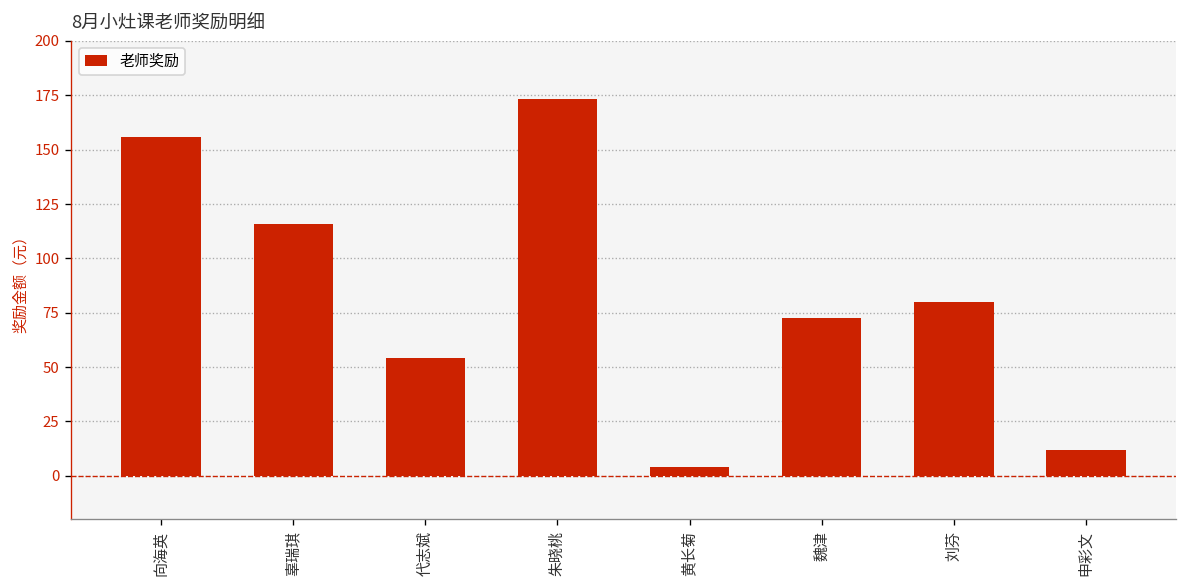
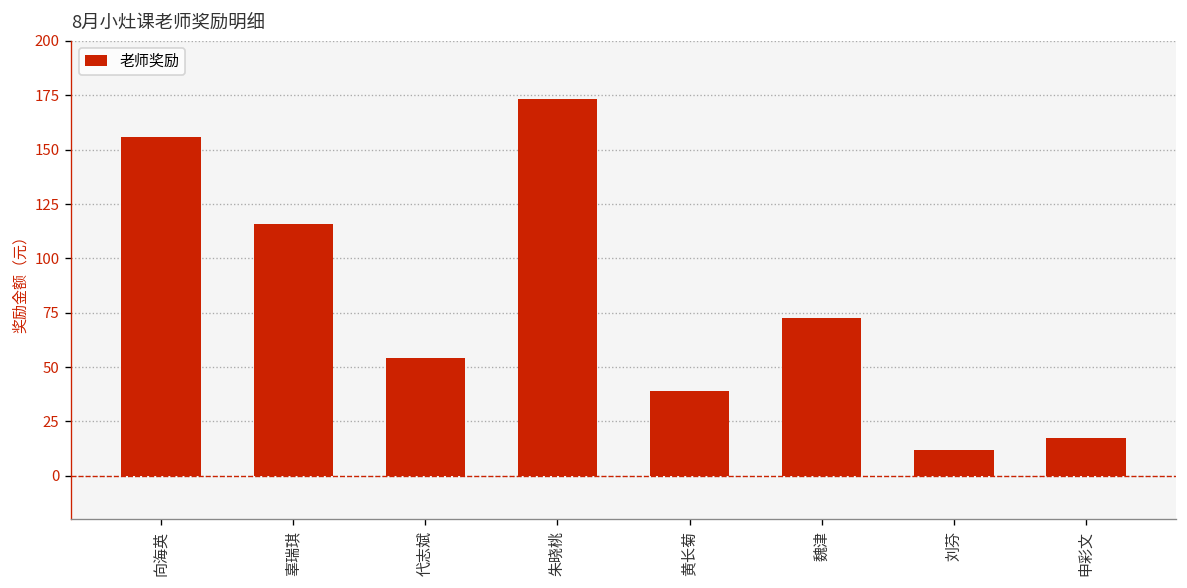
黄长菊: 4 -> 39
刘芬: 80 -> 12
申彩文: 12 -> 18
